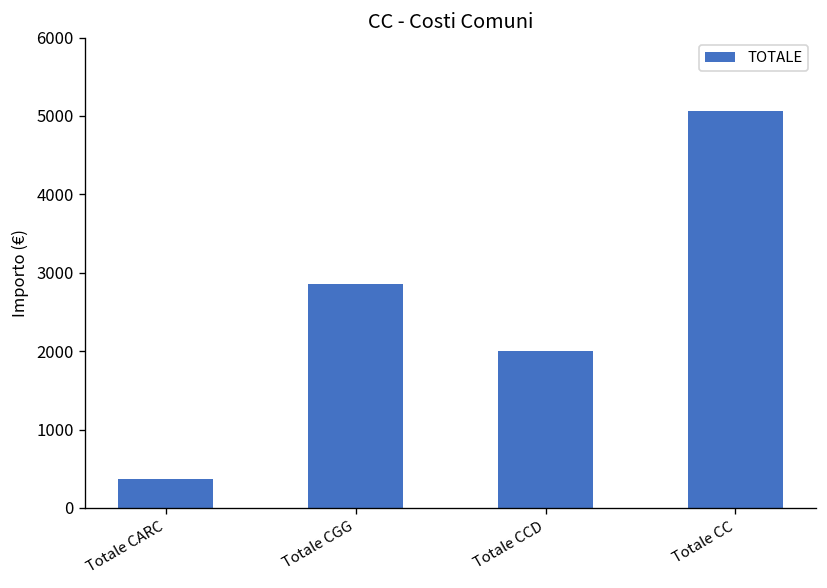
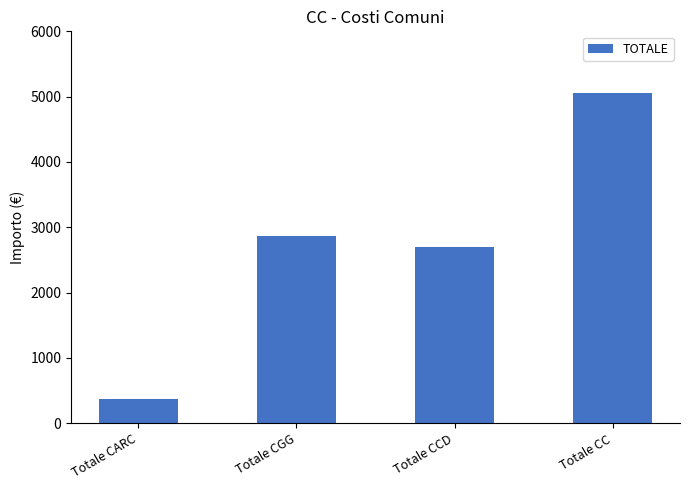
Totale CCD: 2000 -> 2700
